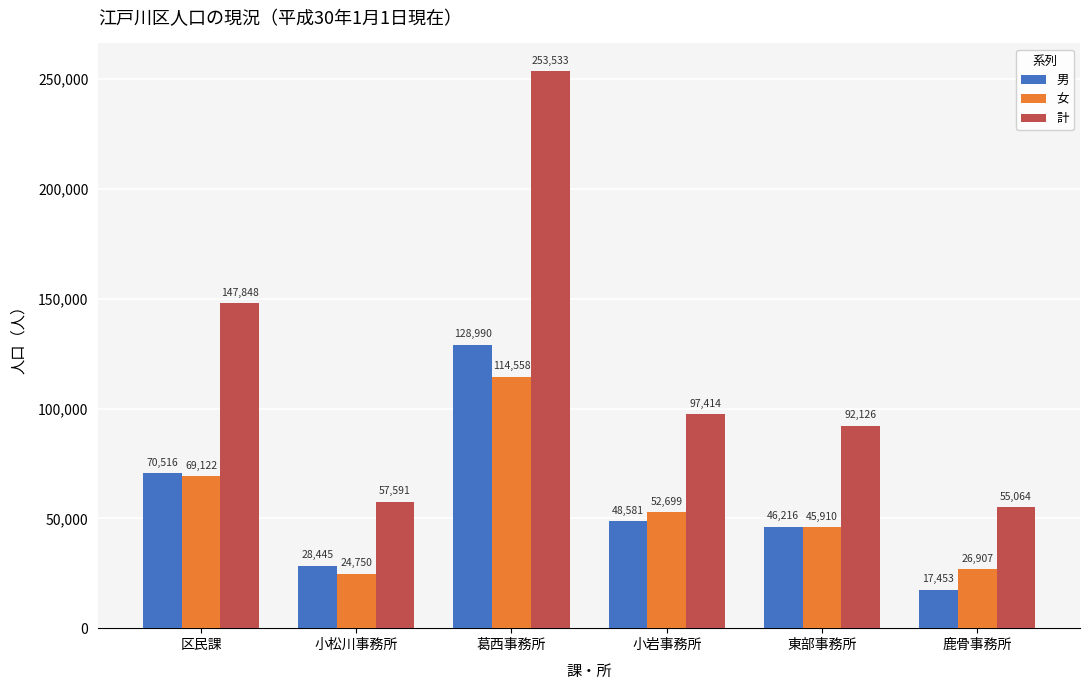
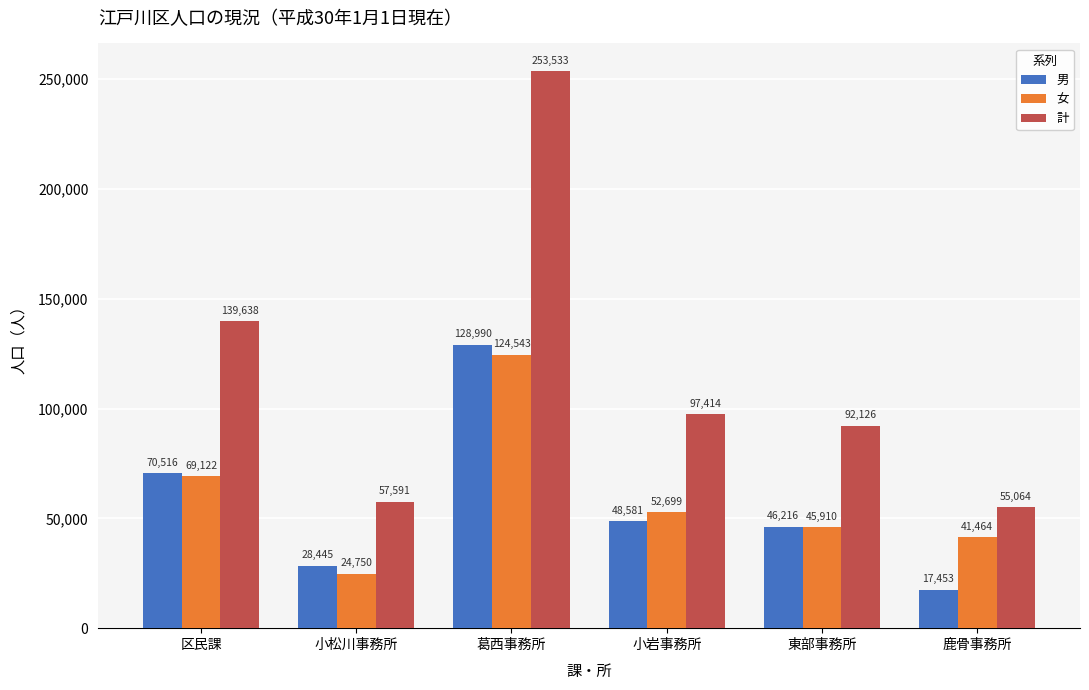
計, 区民課: 147,848 -> 139,638
女, 葛西事務所: 114,558 -> 124,543
女, 鹿骨事務所: 26,907 -> 41,464
